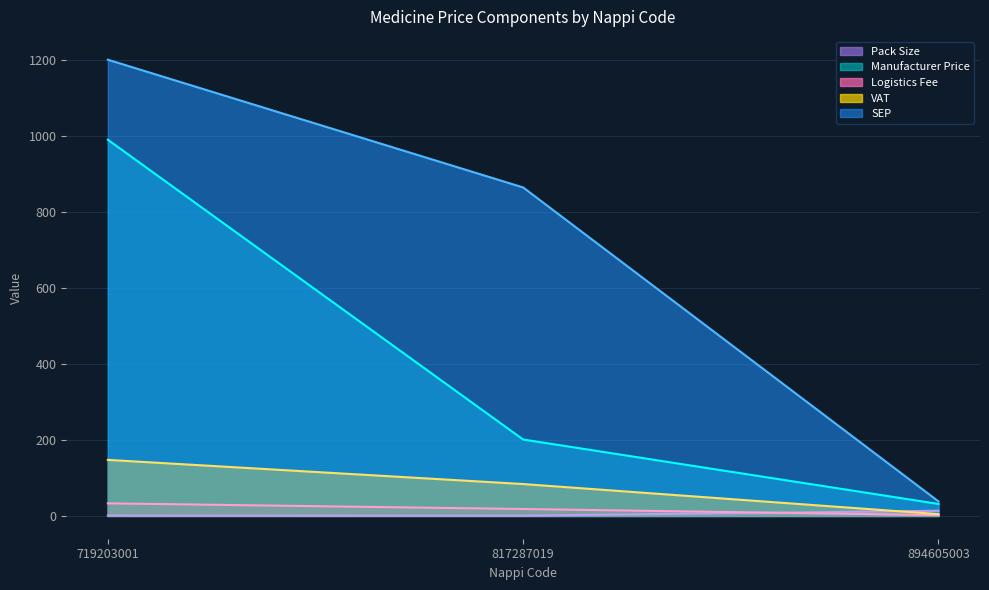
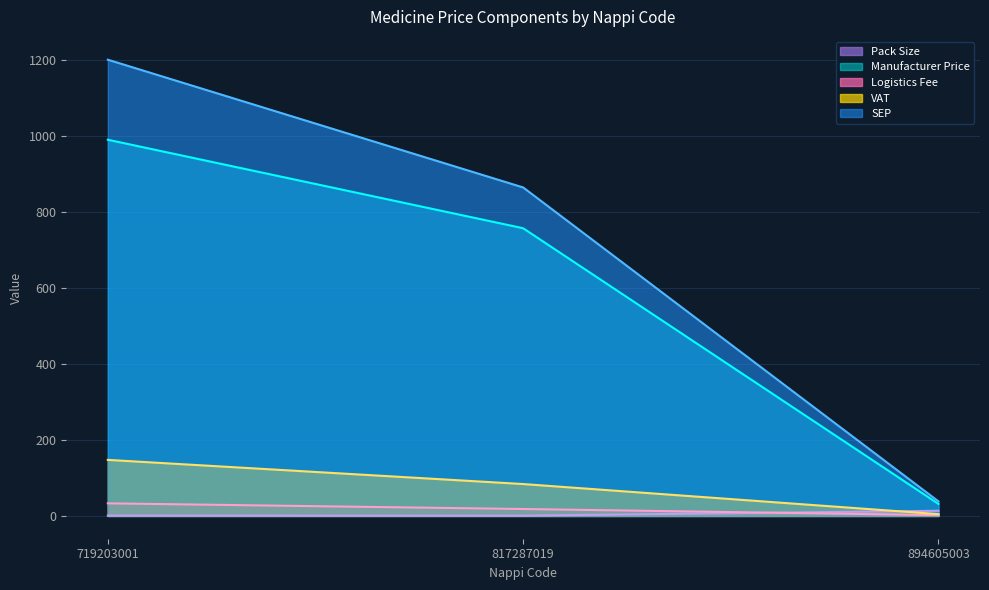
Manufacturer Price, 817287019: 200 -> 760
